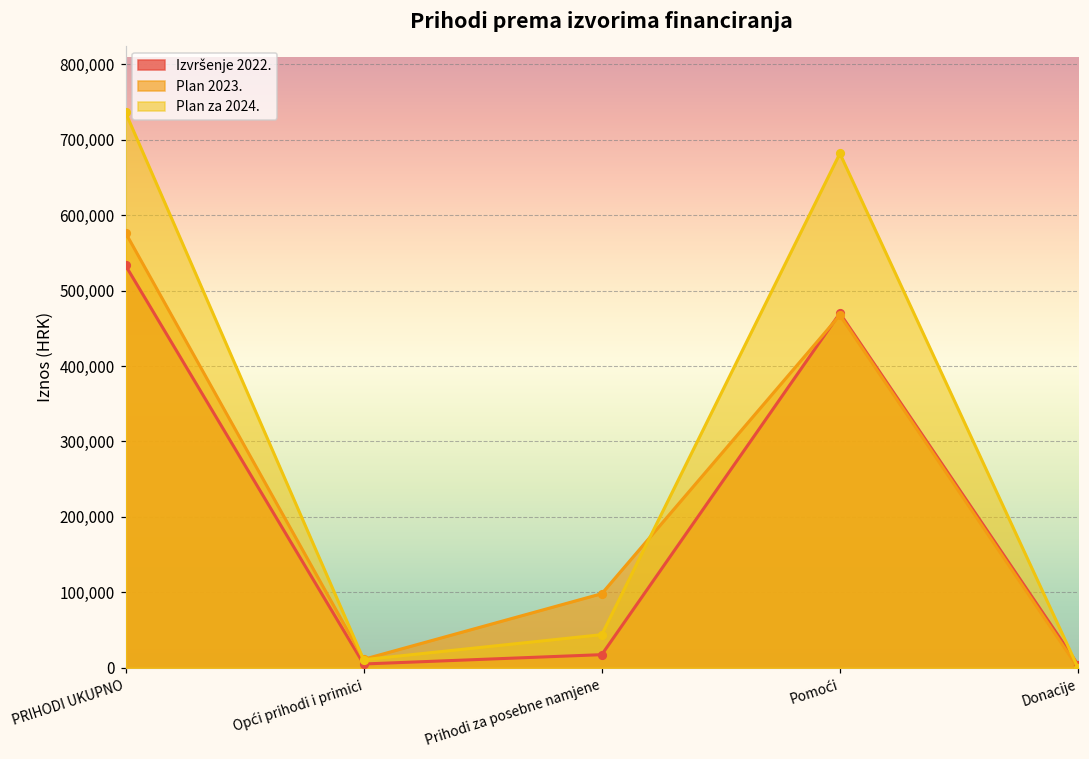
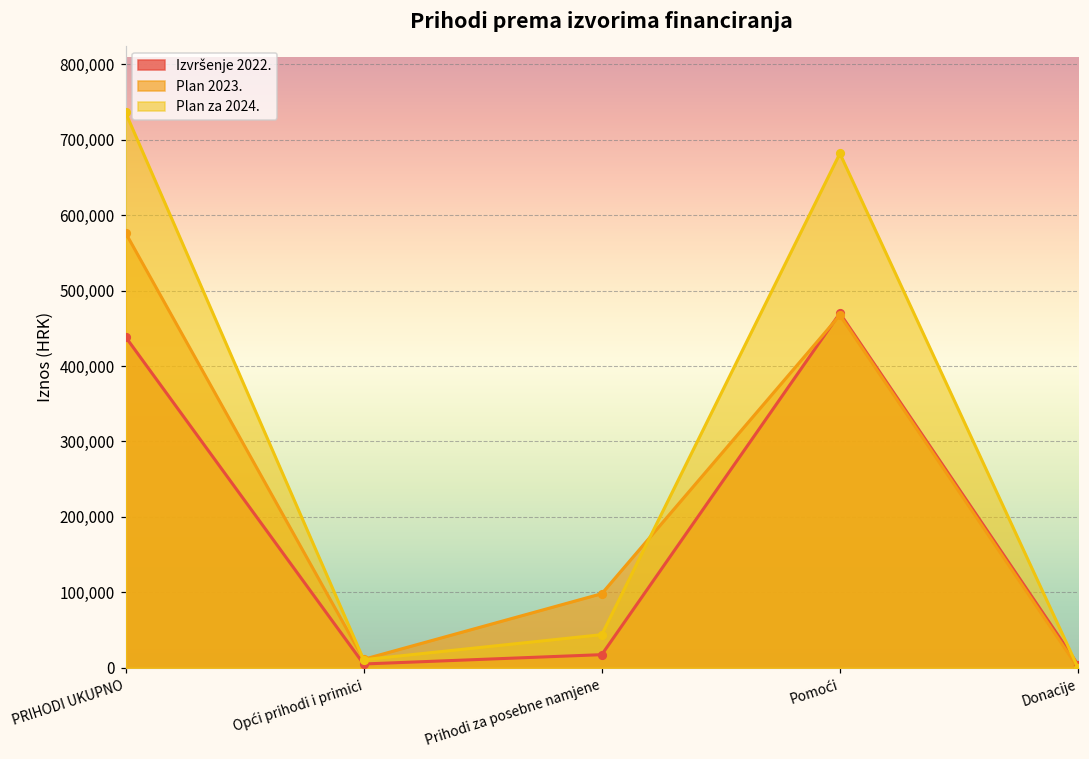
Izvršenje 2022., PRIHODI UKUPNO: 530,000 -> 440,000
